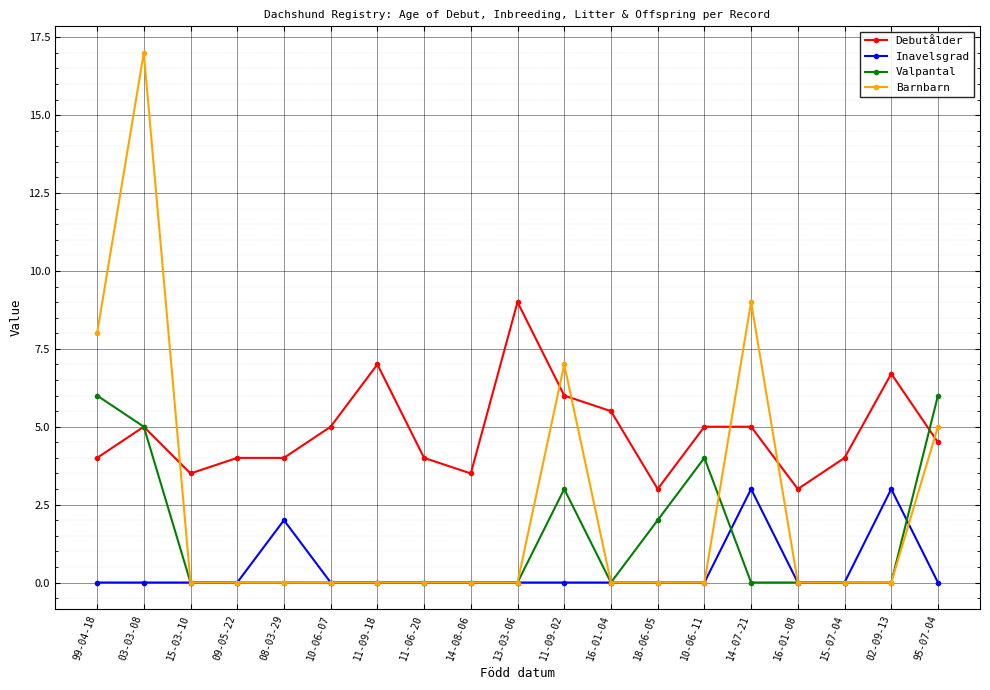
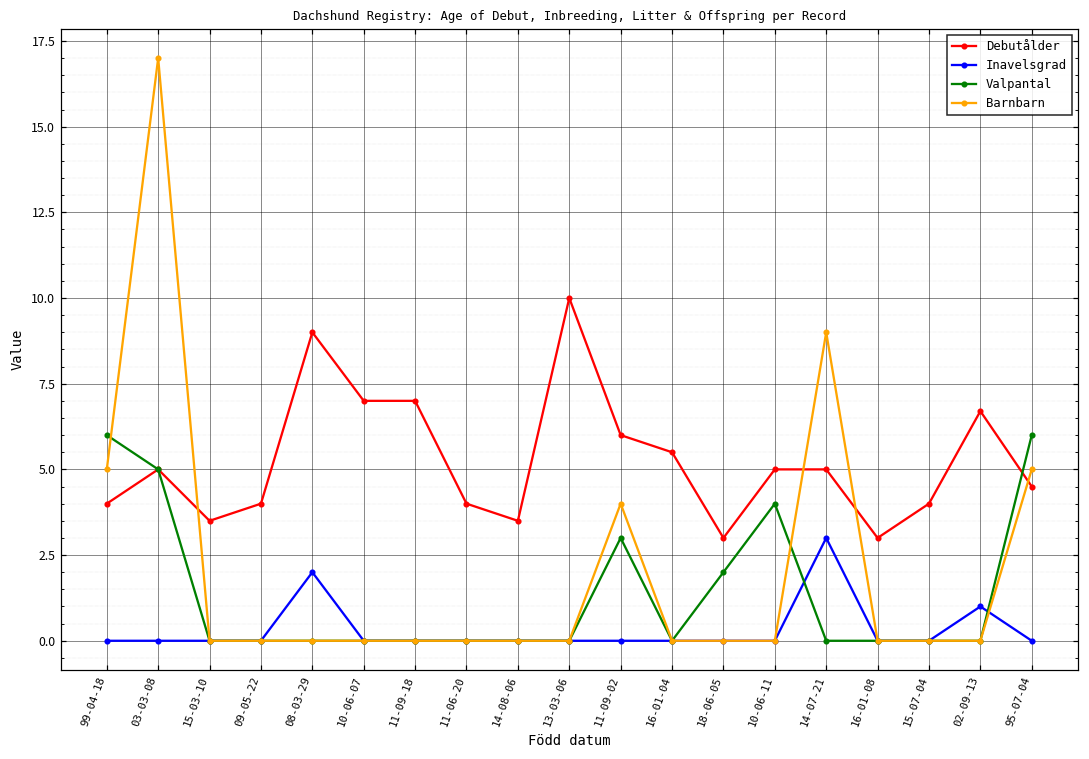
Barnbarn, 99-04-18: 8 -> 5
Debutålder, 08-03-29: 4 -> 9
Debutålder, 10-06-07: 5 -> 7
Debutålder, 13-03-06: 9 -> 10
Barnbarn, 11-09-02: 7 -> 4
Inavelsgrad, 02-09-13: 3 -> 1
